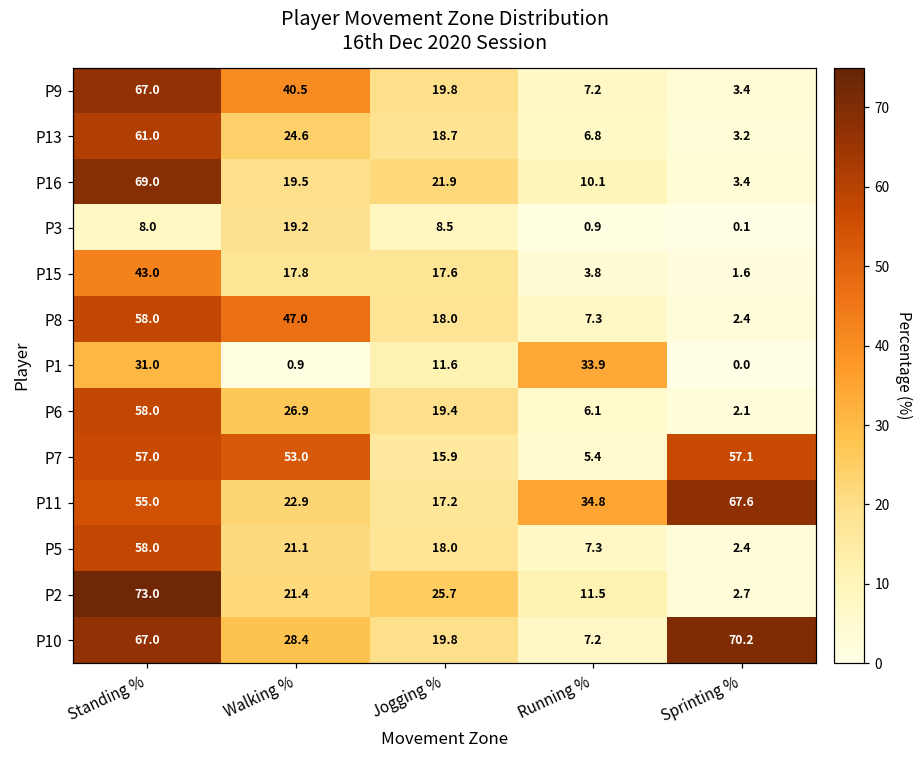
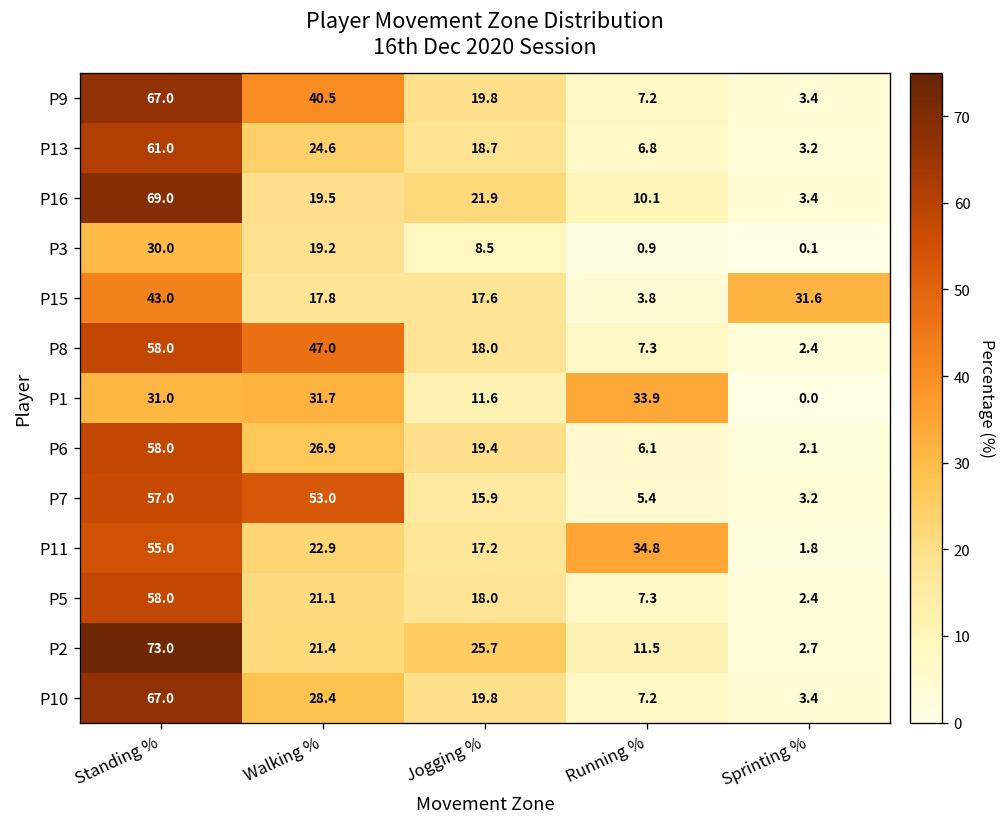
P3, Standing %: 8.0 -> 30.0
P15, Sprinting %: 1.6 -> 31.6
P1, Walking %: 0.9 -> 31.7
P7, Sprinting %: 57.1 -> 3.2
P11, Sprinting %: 67.6 -> 1.8
P10, Sprinting %: 70.2 -> 3.4
